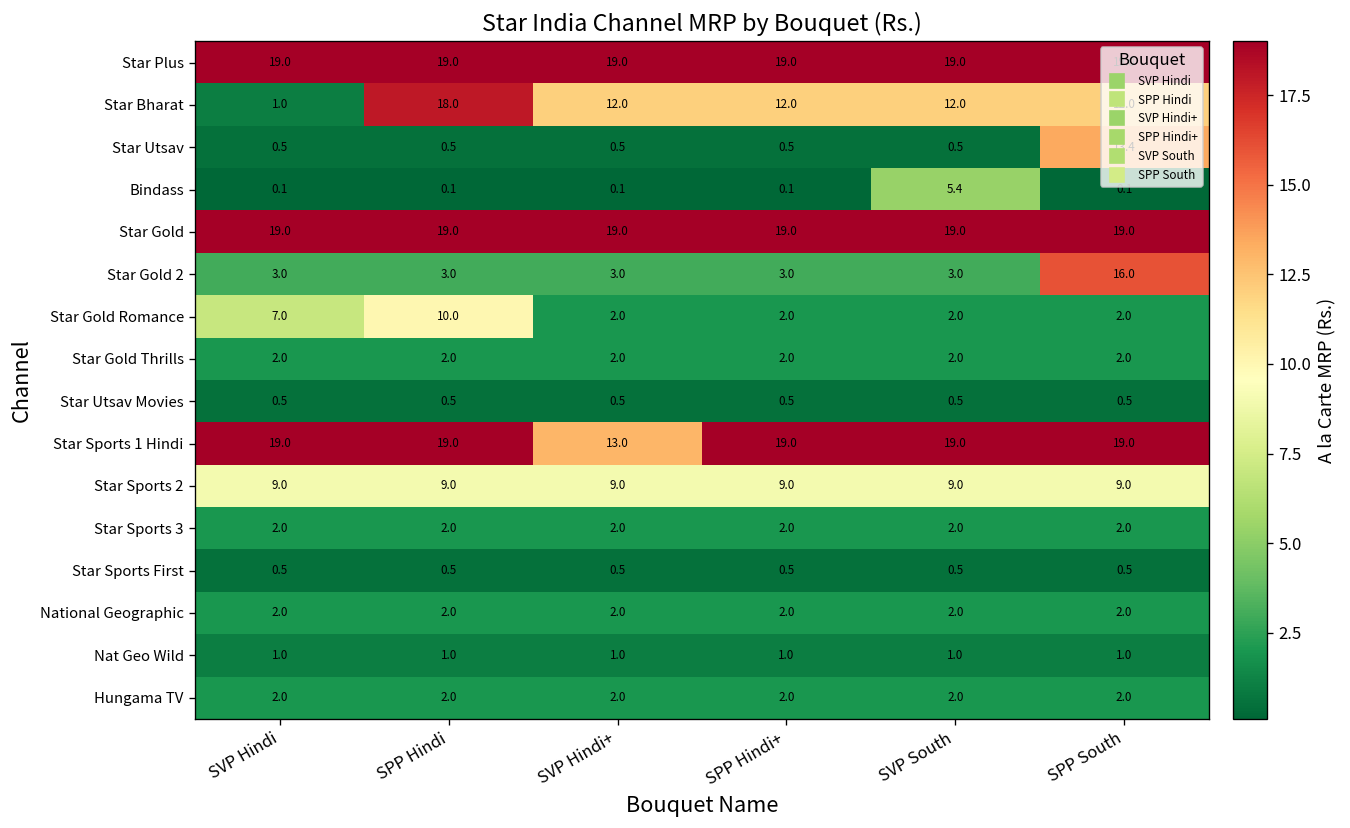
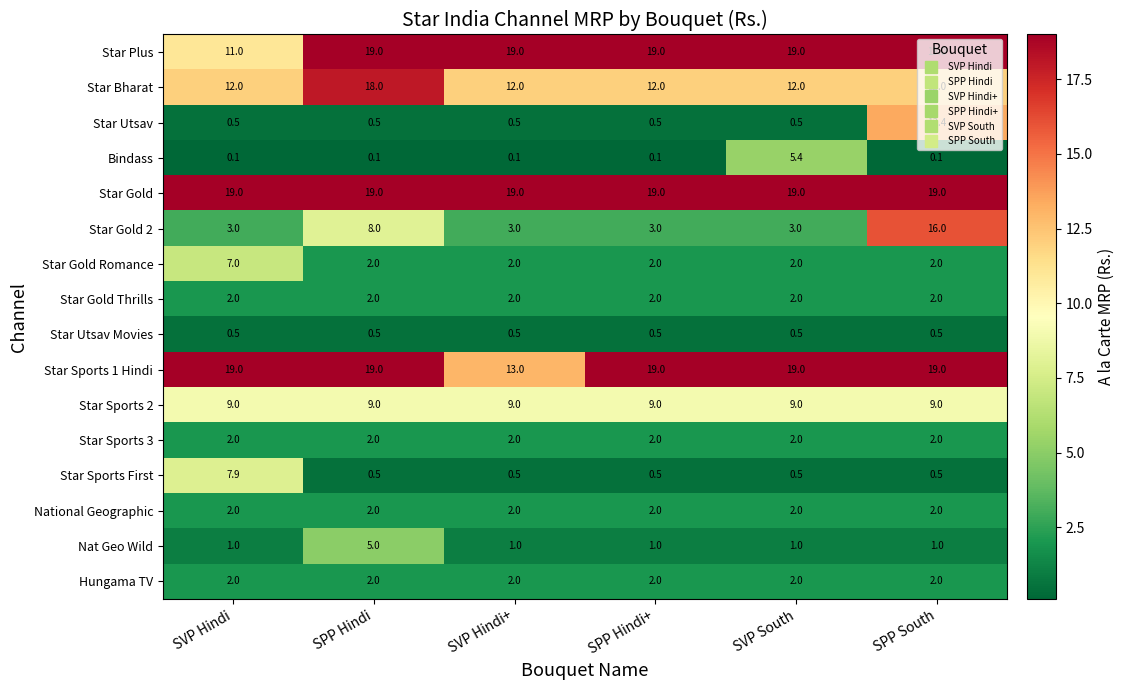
Star Plus, SVP Hindi: 19.0 -> 11.0
Star Bharat, SVP Hindi: 1.0 -> 12.0
Star Gold 2, SPP Hindi: 3.0 -> 8.0
Star Gold Romance, SPP Hindi: 10.0 -> 2.0
Star Sports First, SVP Hindi: 0.5 -> 7.9
Nat Geo Wild, SPP Hindi: 1.0 -> 5.0
